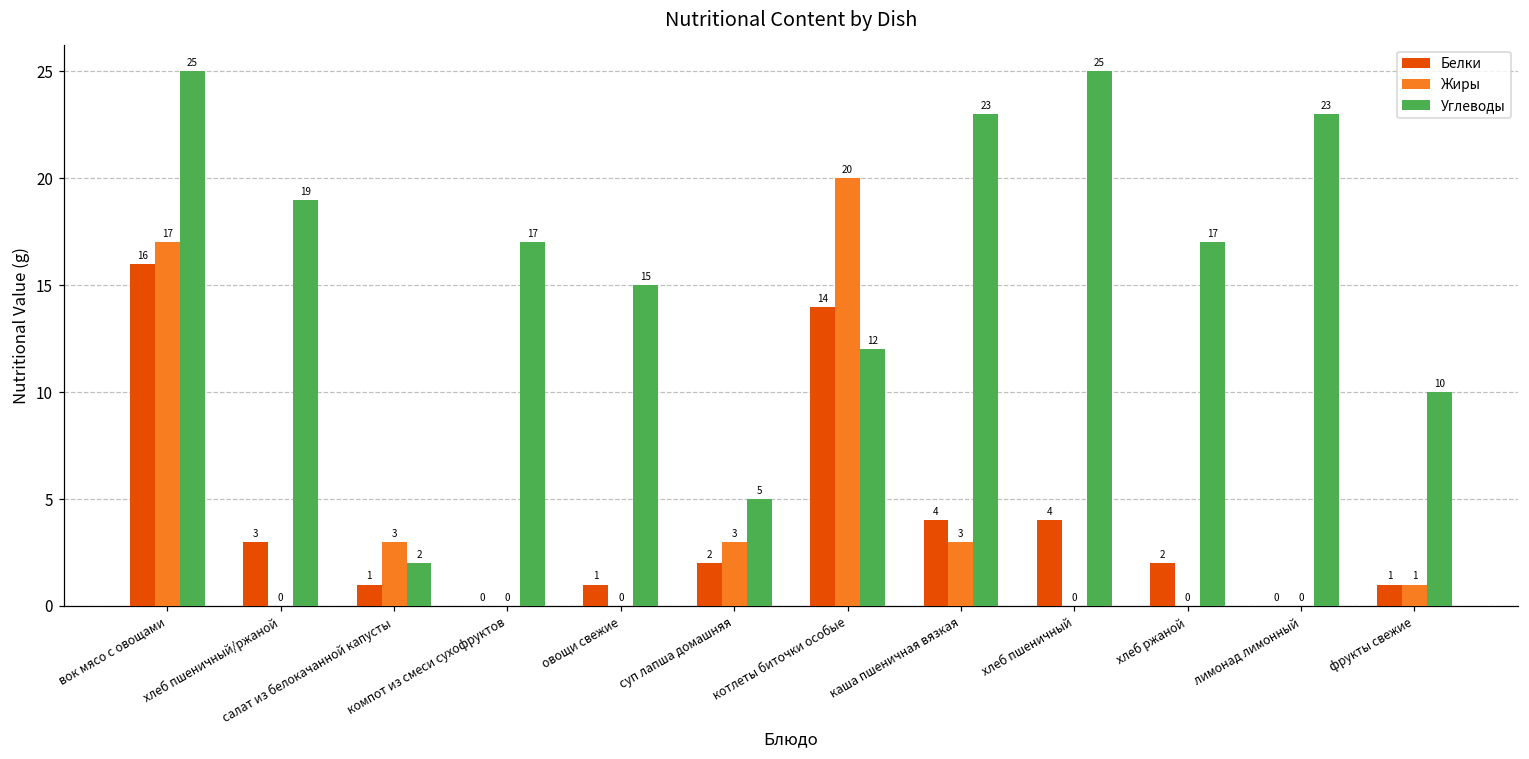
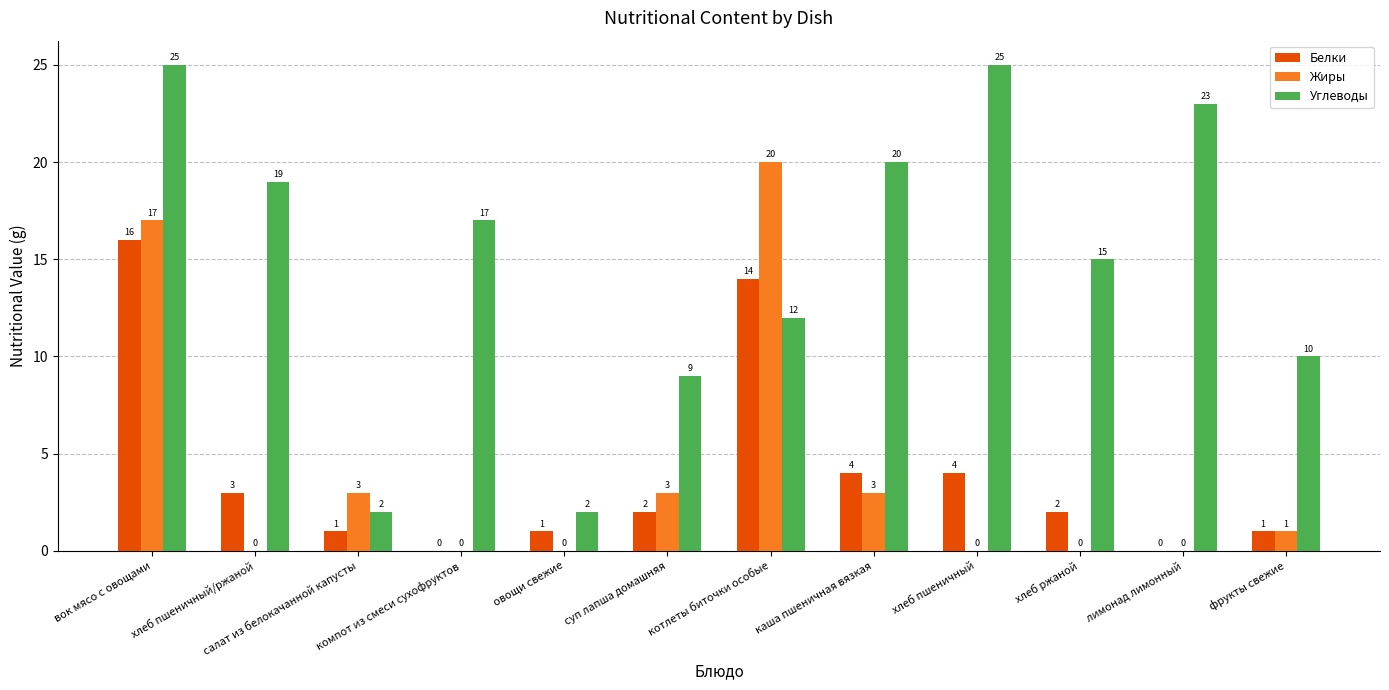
Углеводы, овощи свежие: 15 -> 2
Углеводы, суп лапша домашняя: 5 -> 9
Углеводы, каша пшеничная вязкая: 23 -> 20
Углеводы, хлеб ржаной: 17 -> 15
